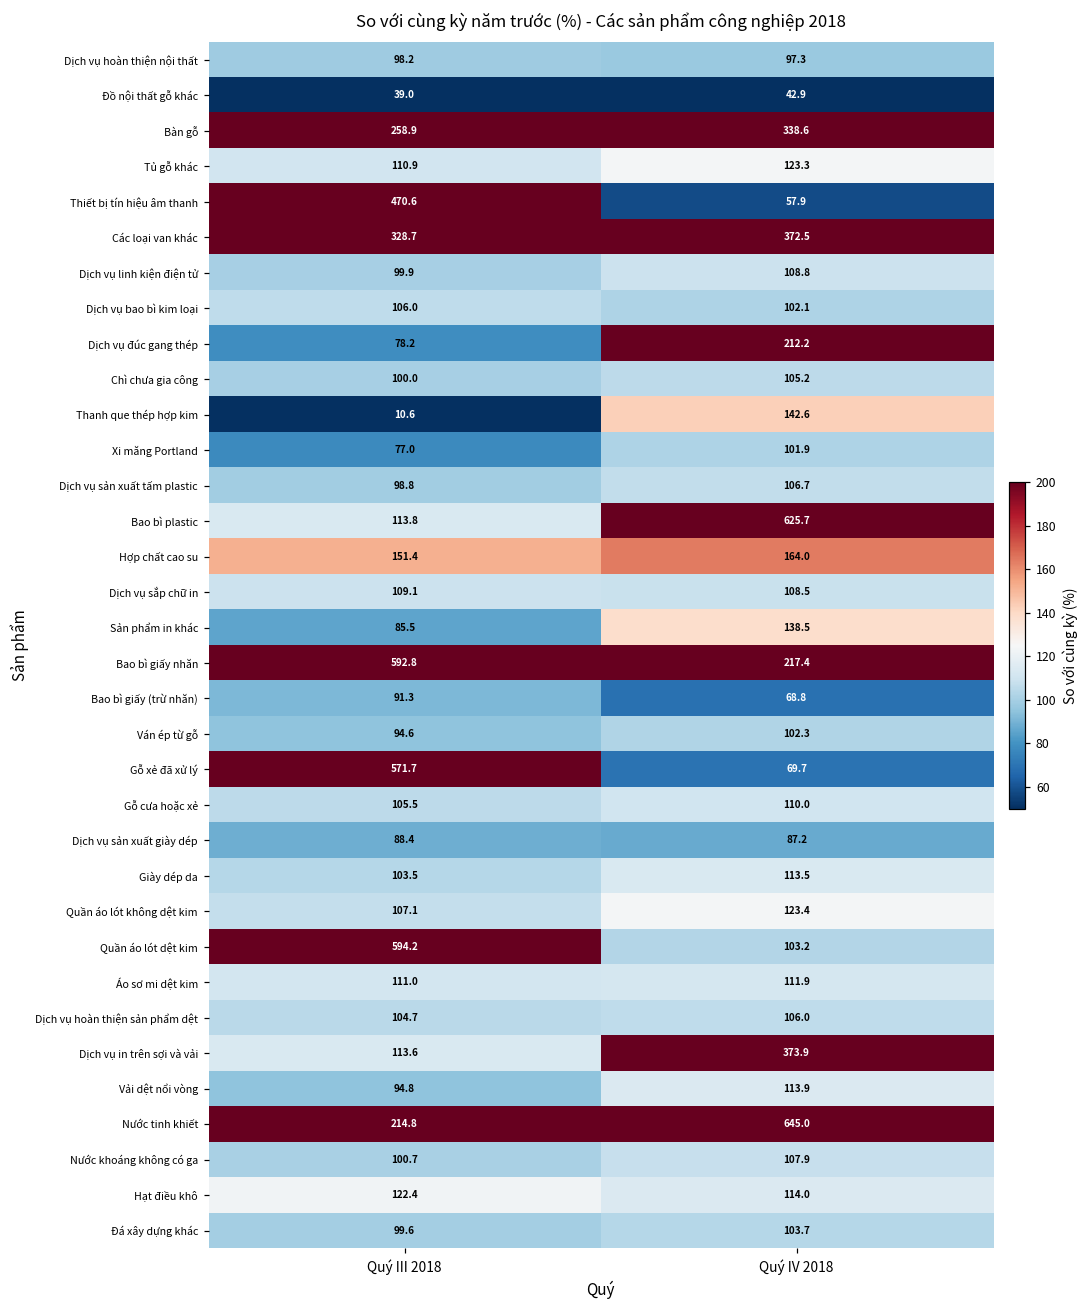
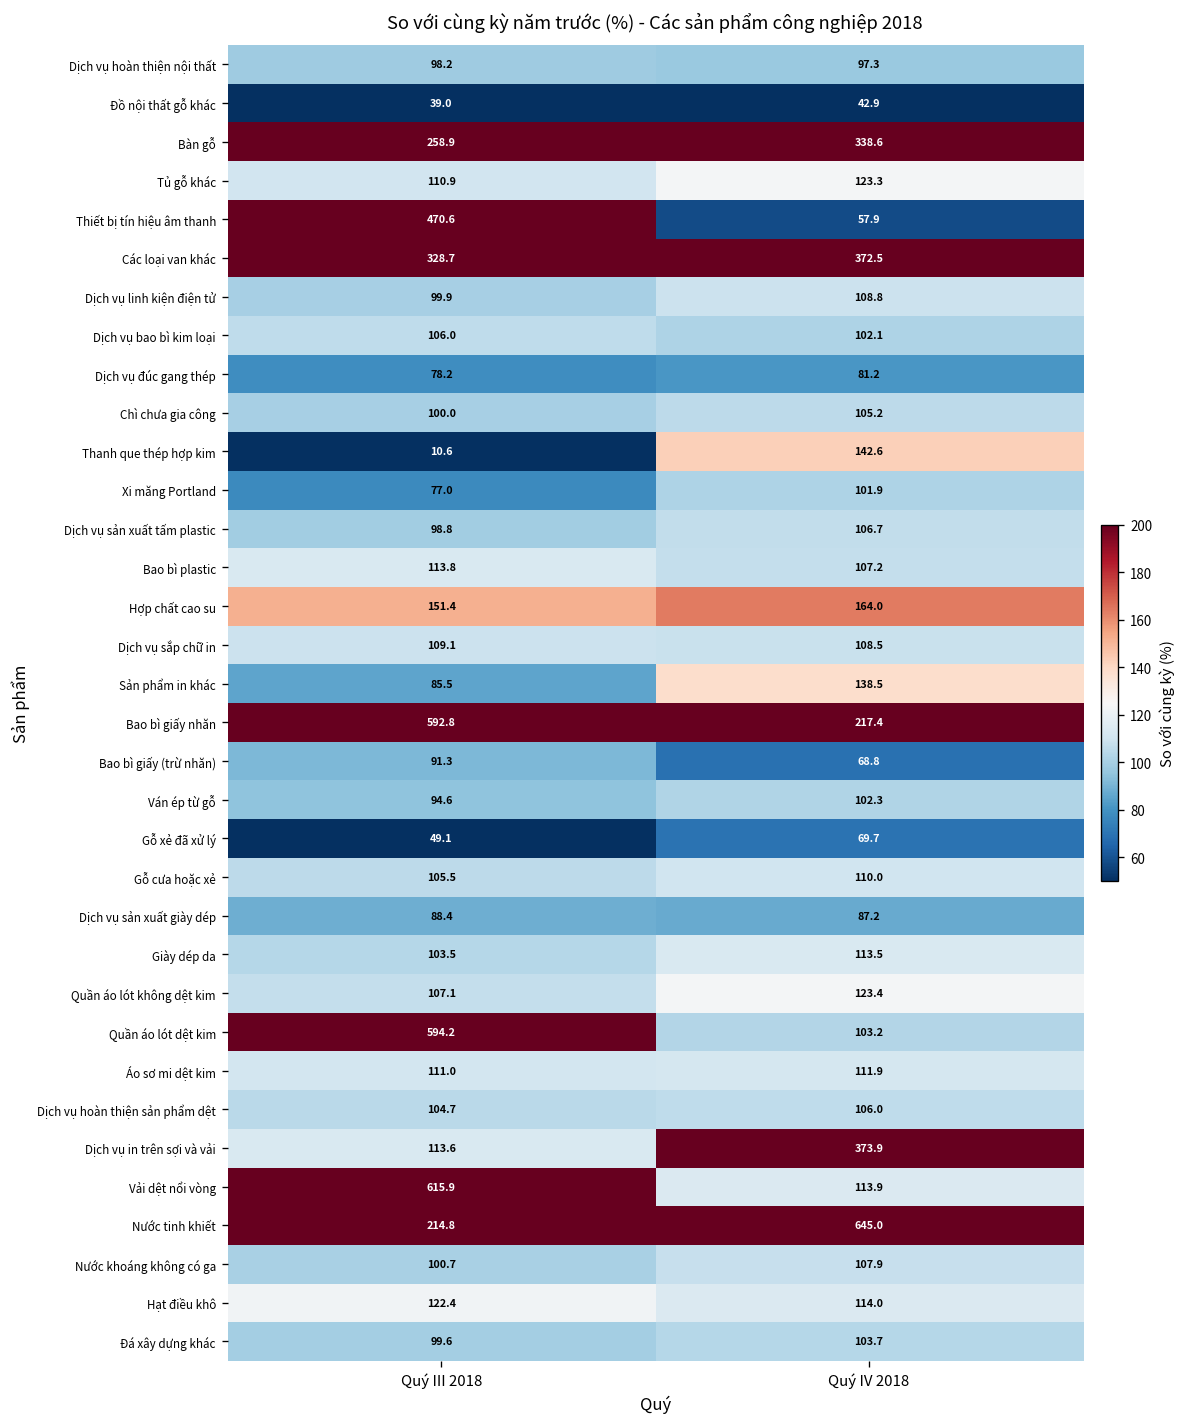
Dịch vụ đúc gang thép, Quý IV 2018: 212.2 -> 81.2
Bao bì plastic, Quý IV 2018: 625.7 -> 107.2
Gỗ xẻ đã xử lý, Quý III 2018: 571.7 -> 49.1
Vải dệt nổi vòng, Quý III 2018: 94.8 -> 615.9
